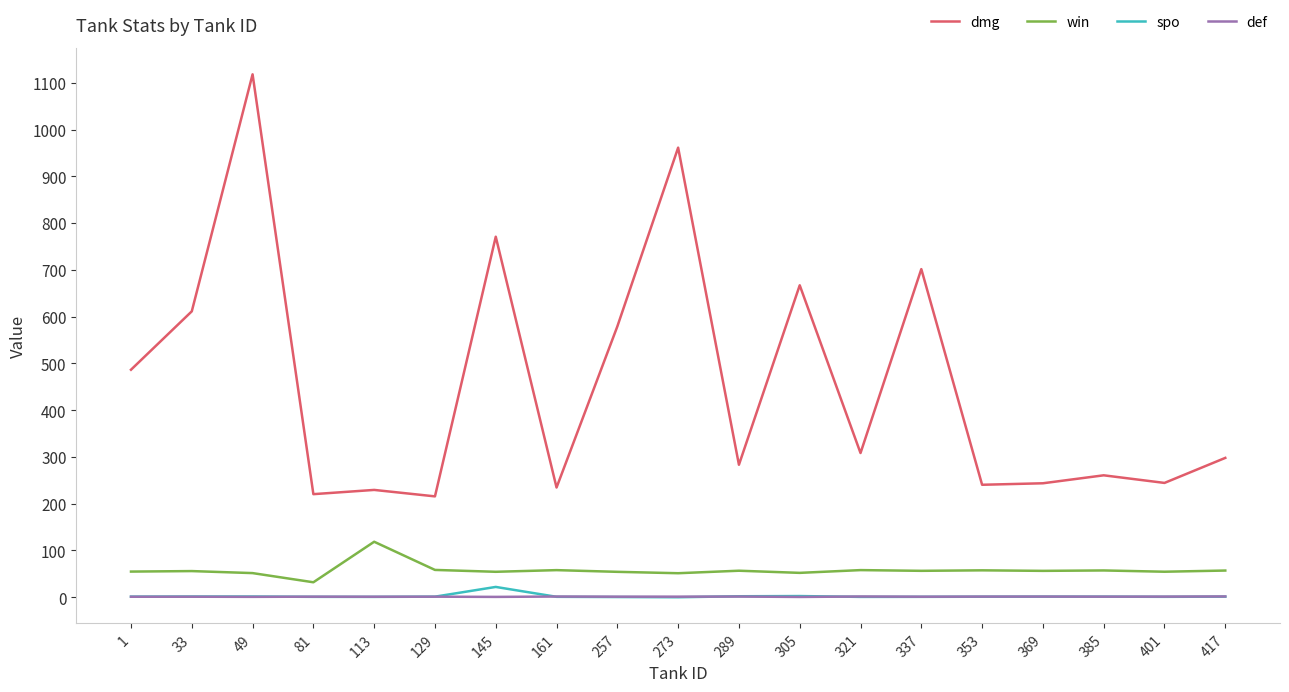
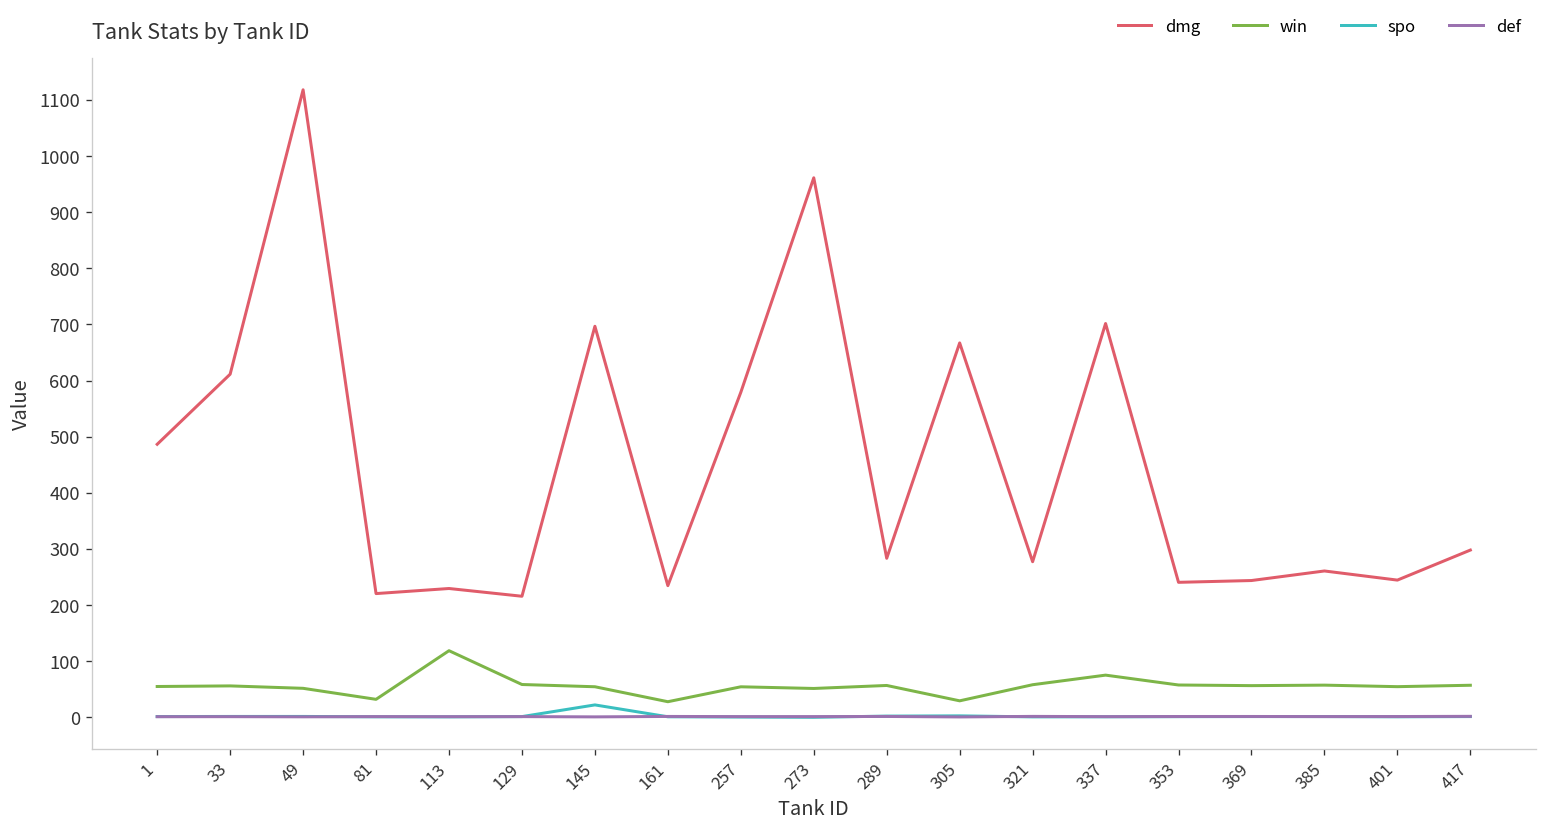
dmg, 145: 770 -> 700
win, 161: 60 -> 30
win, 305: 50 -> 30
dmg, 321: 310 -> 280
win, 337: 60 -> 80
